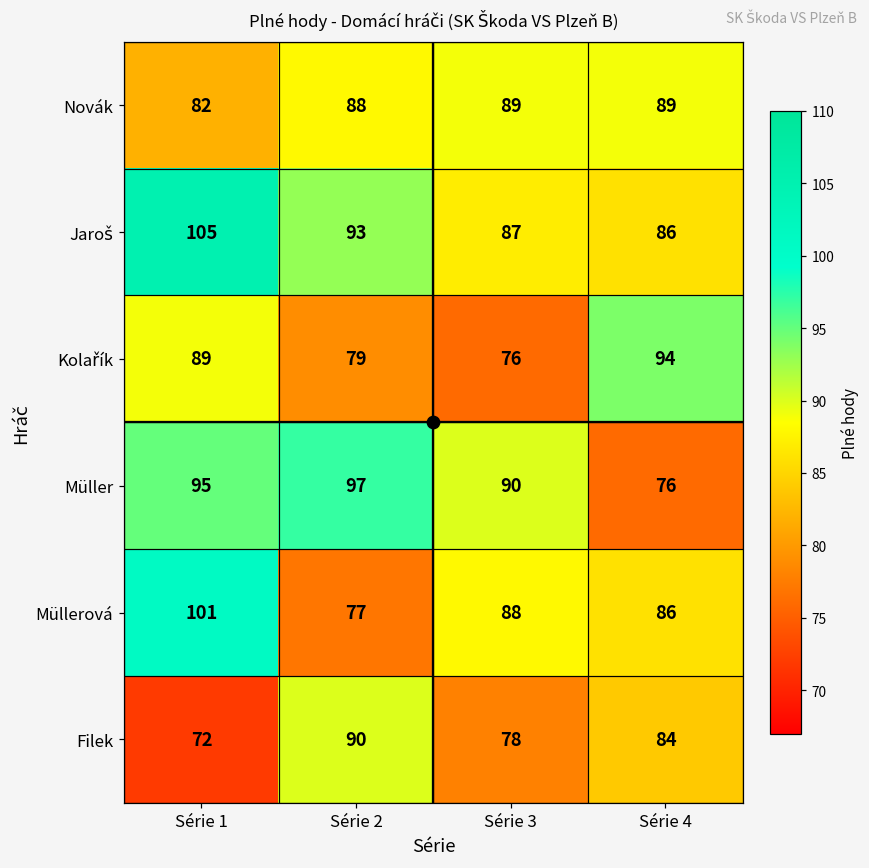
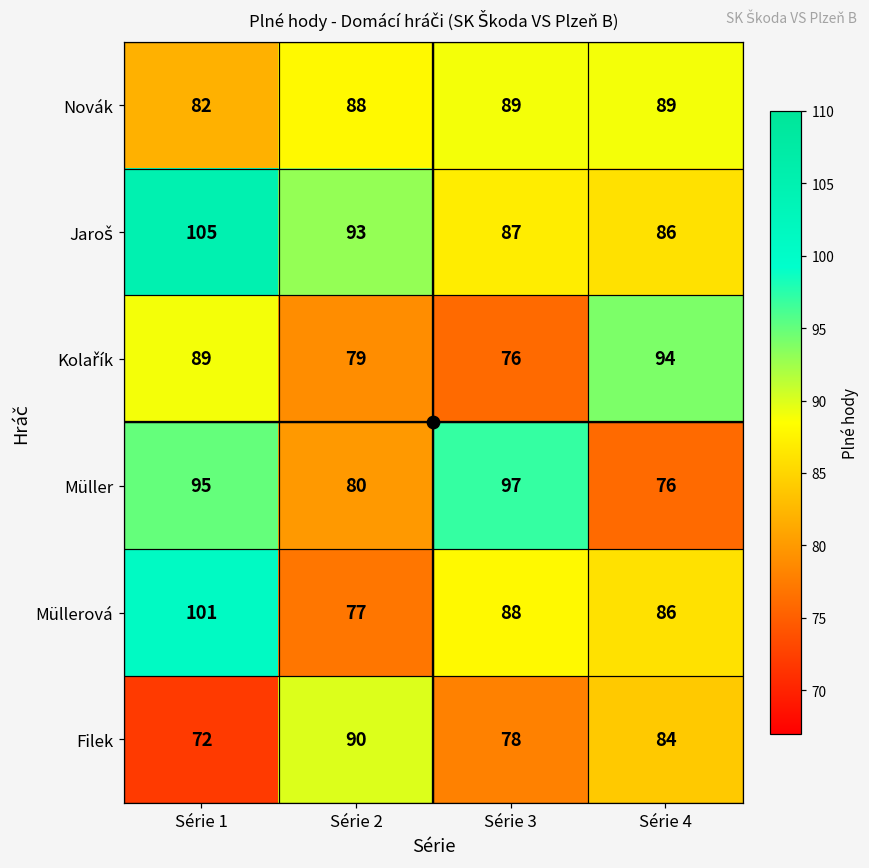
Müller, Série 2: 97 -> 80
Müller, Série 3: 90 -> 97
